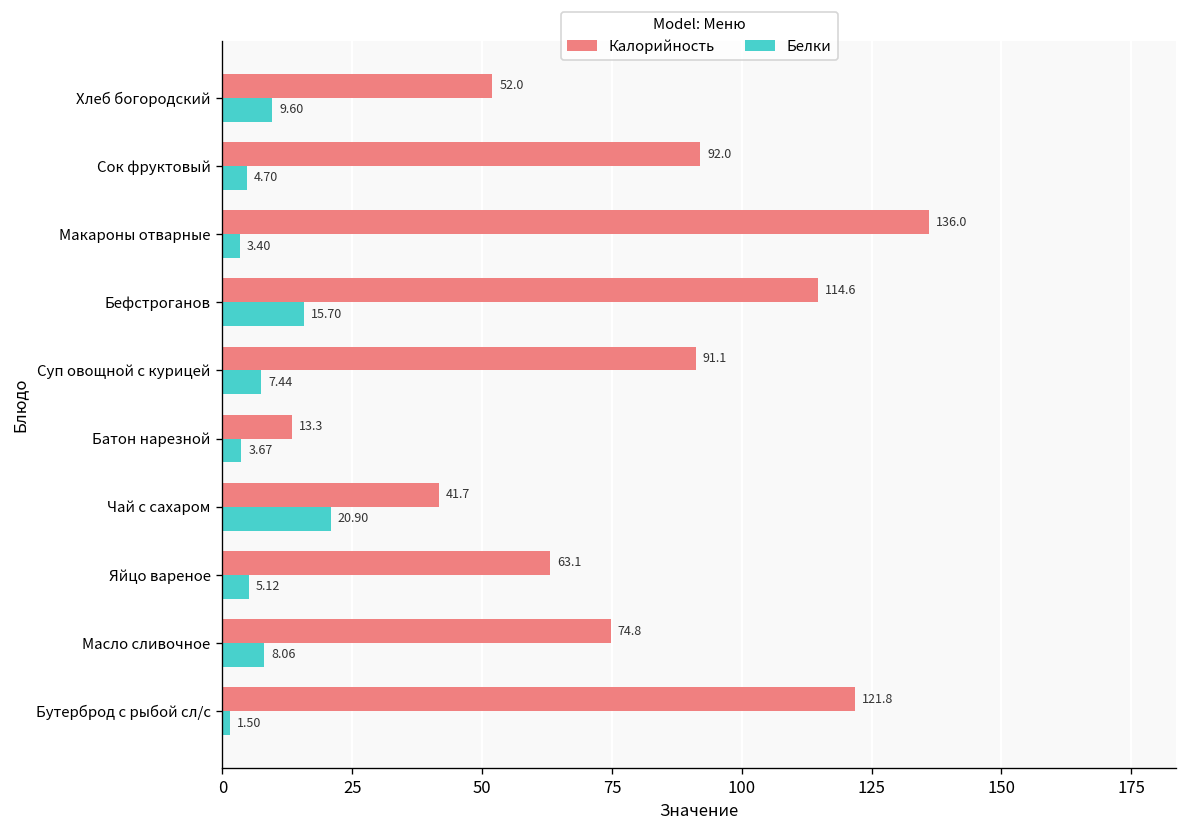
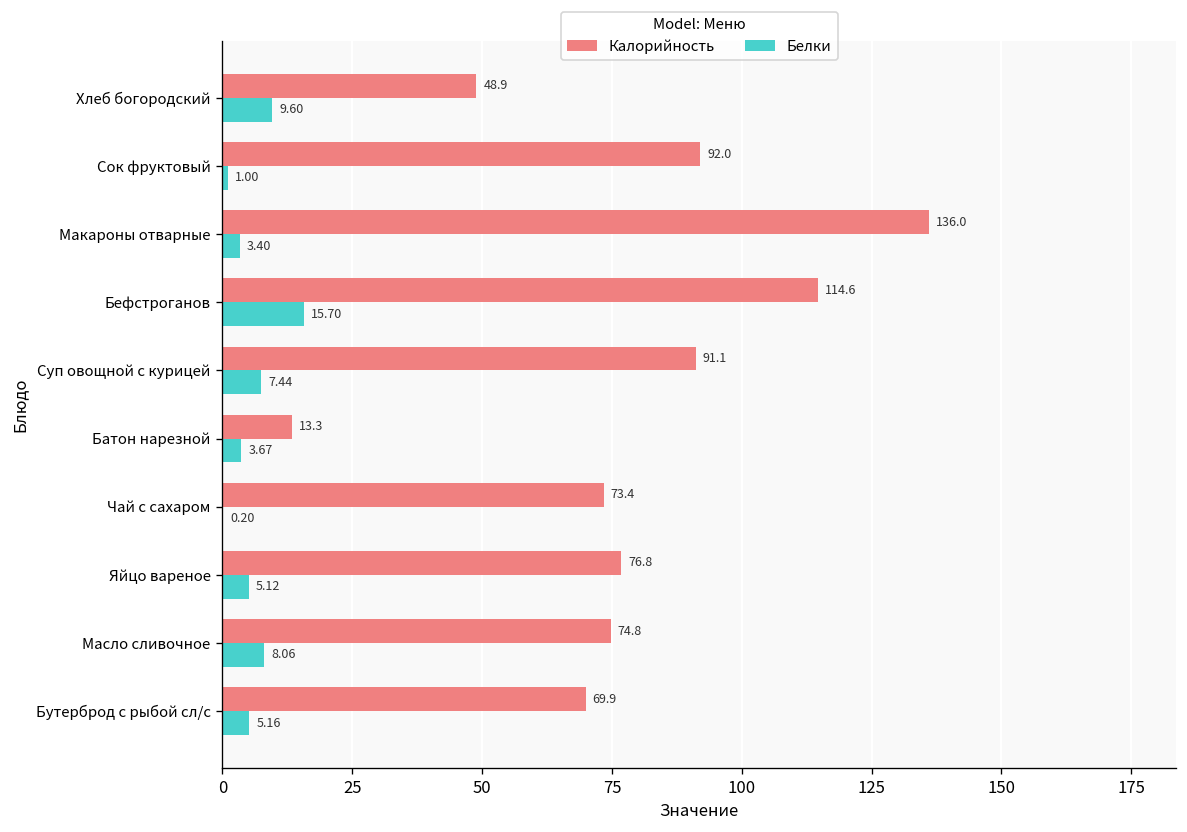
Калорийность, Хлеб богородский: 52.0 -> 48.9
Белки, Сок фруктовый: 4.70 -> 1.00
Калорийность, Чай с сахаром: 41.7 -> 73.4
Белки, Чай с сахаром: 20.90 -> 0.20
Калорийность, Яйцо вареное: 63.1 -> 76.8
Калорийность, Бутерброд с рыбой сл/с: 121.8 -> 69.9
Белки, Бутерброд с рыбой сл/с: 1.50 -> 5.16
